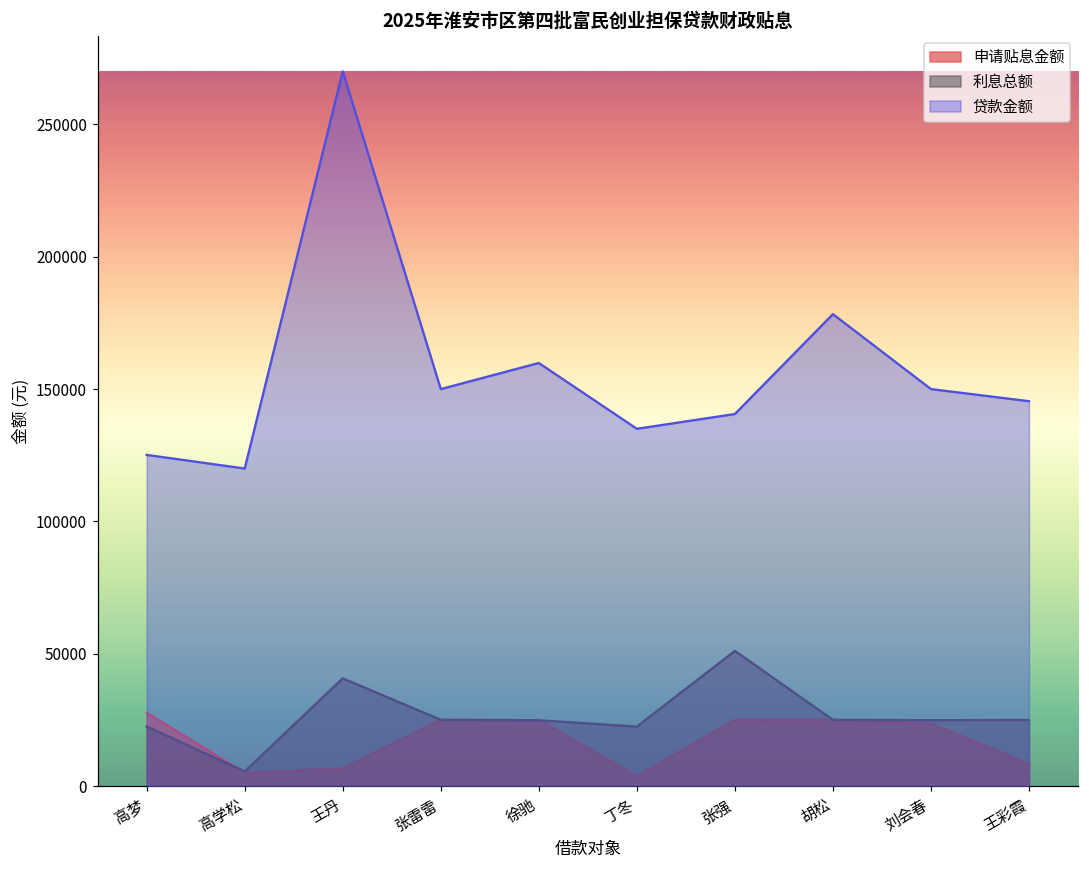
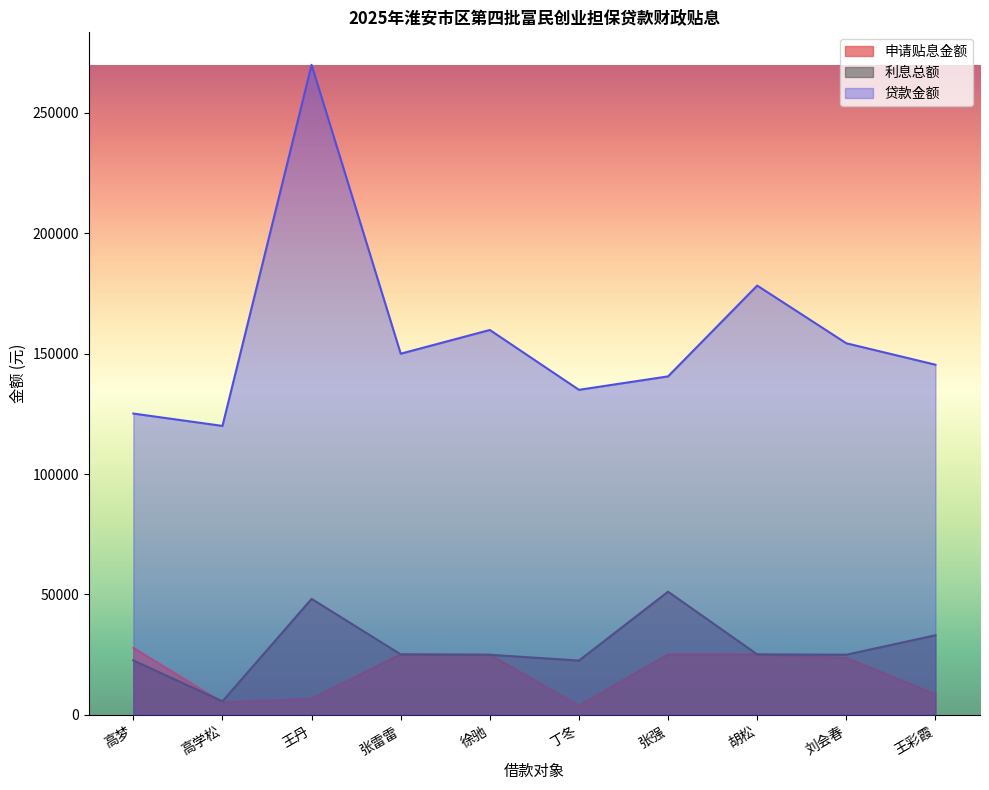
利息总额, 王丹: 41000 -> 48000
贷款金额, 刘会春: 150000 -> 154000
利息总额, 王彩霞: 25000 -> 33000
